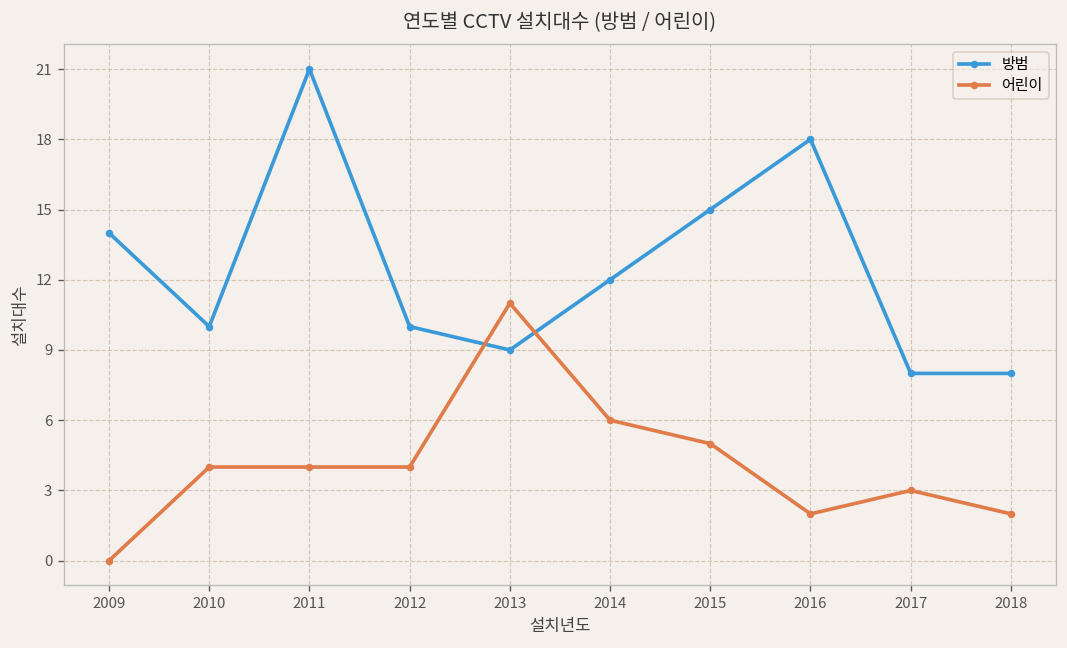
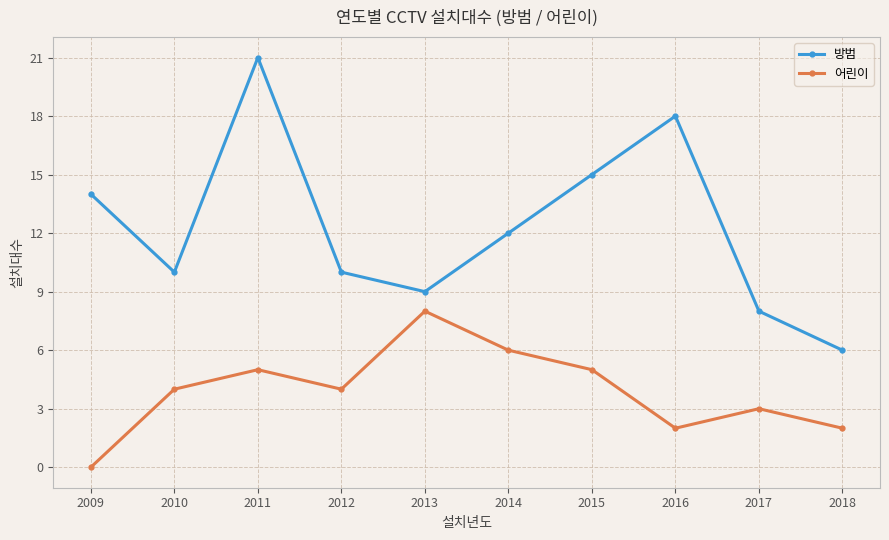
어린이, 2011: 4 -> 5
어린이, 2013: 11 -> 8
방범, 2018: 8 -> 6
